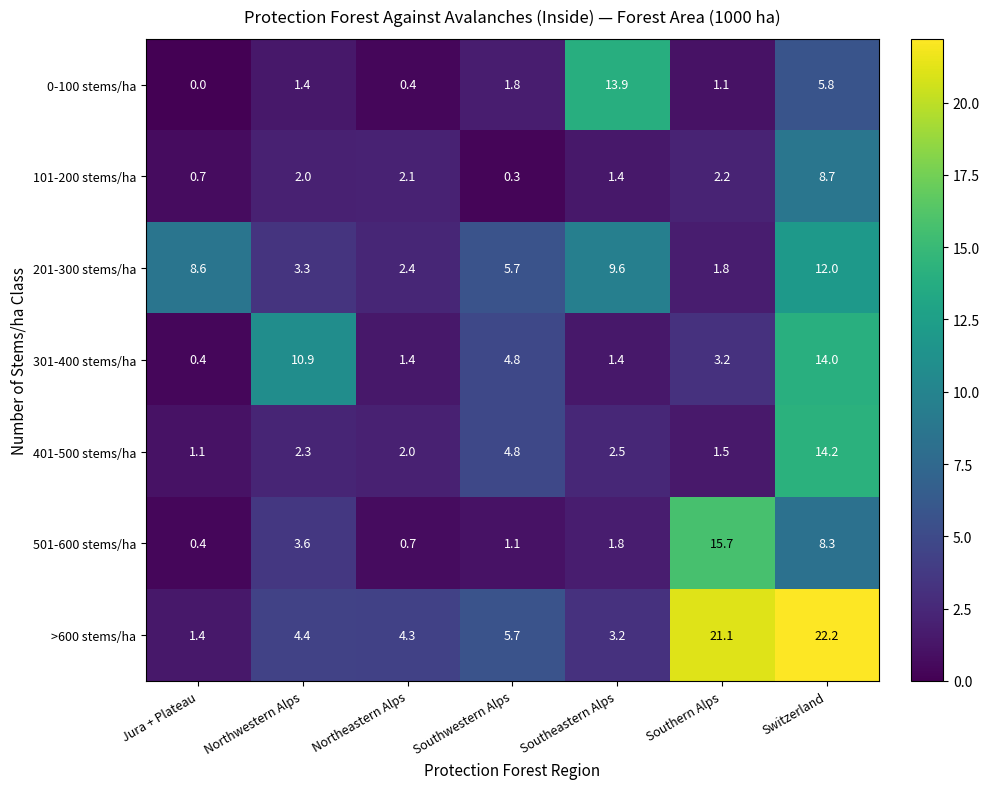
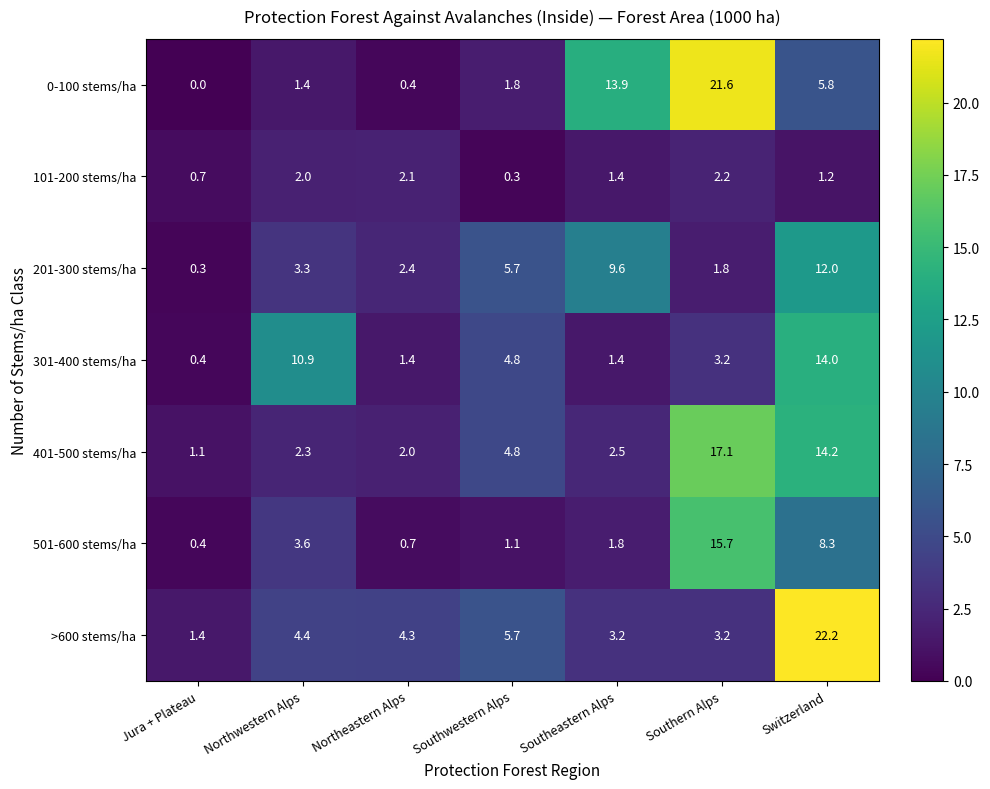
0-100 stems/ha, Southern Alps: 1.1 -> 21.6
101-200 stems/ha, Switzerland: 8.7 -> 1.2
201-300 stems/ha, Jura + Plateau: 8.6 -> 0.3
401-500 stems/ha, Southern Alps: 1.5 -> 17.1
>600 stems/ha, Southern Alps: 21.1 -> 3.2
